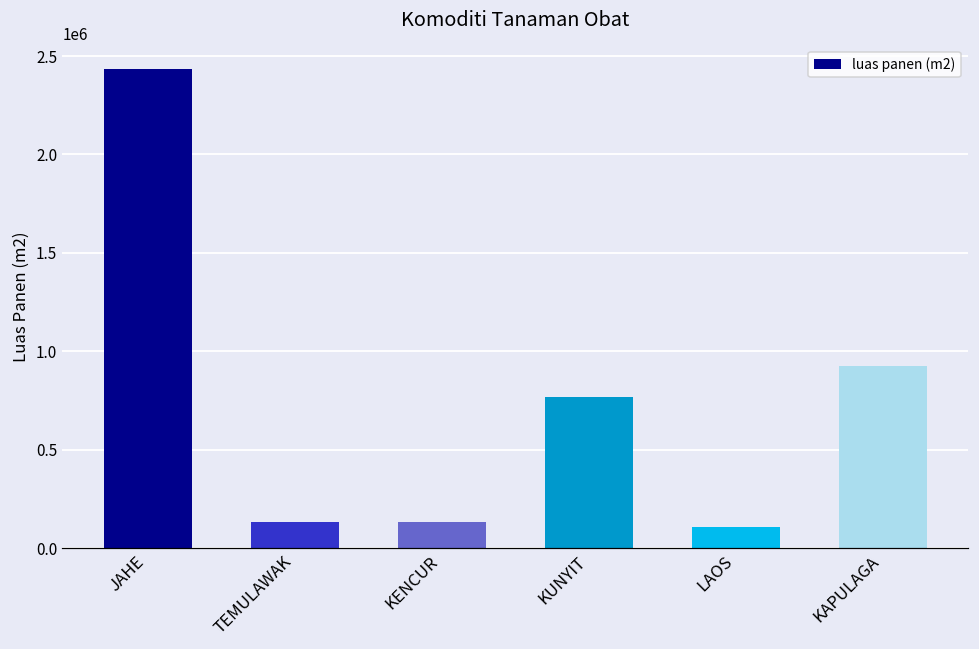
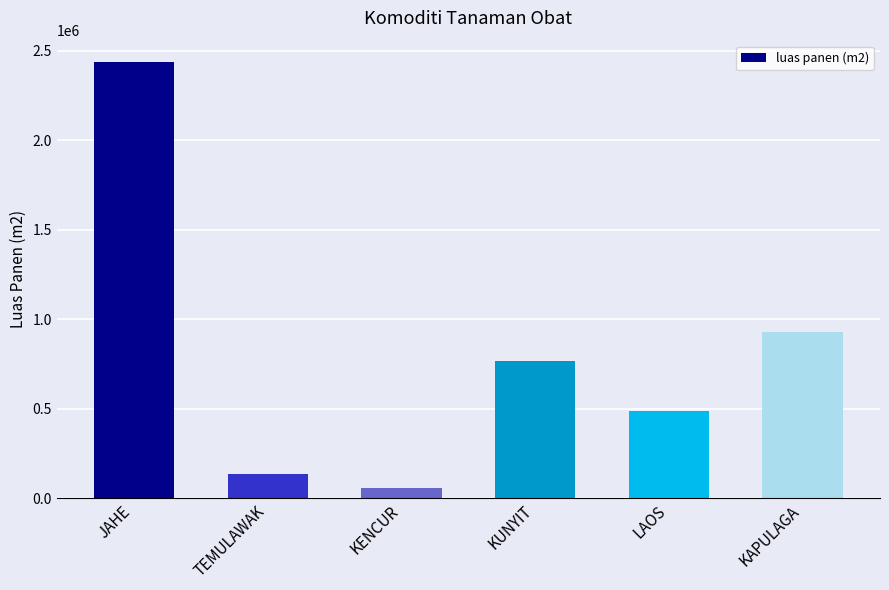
KENCUR: 130000 -> 60000
LAOS: 110000 -> 490000
